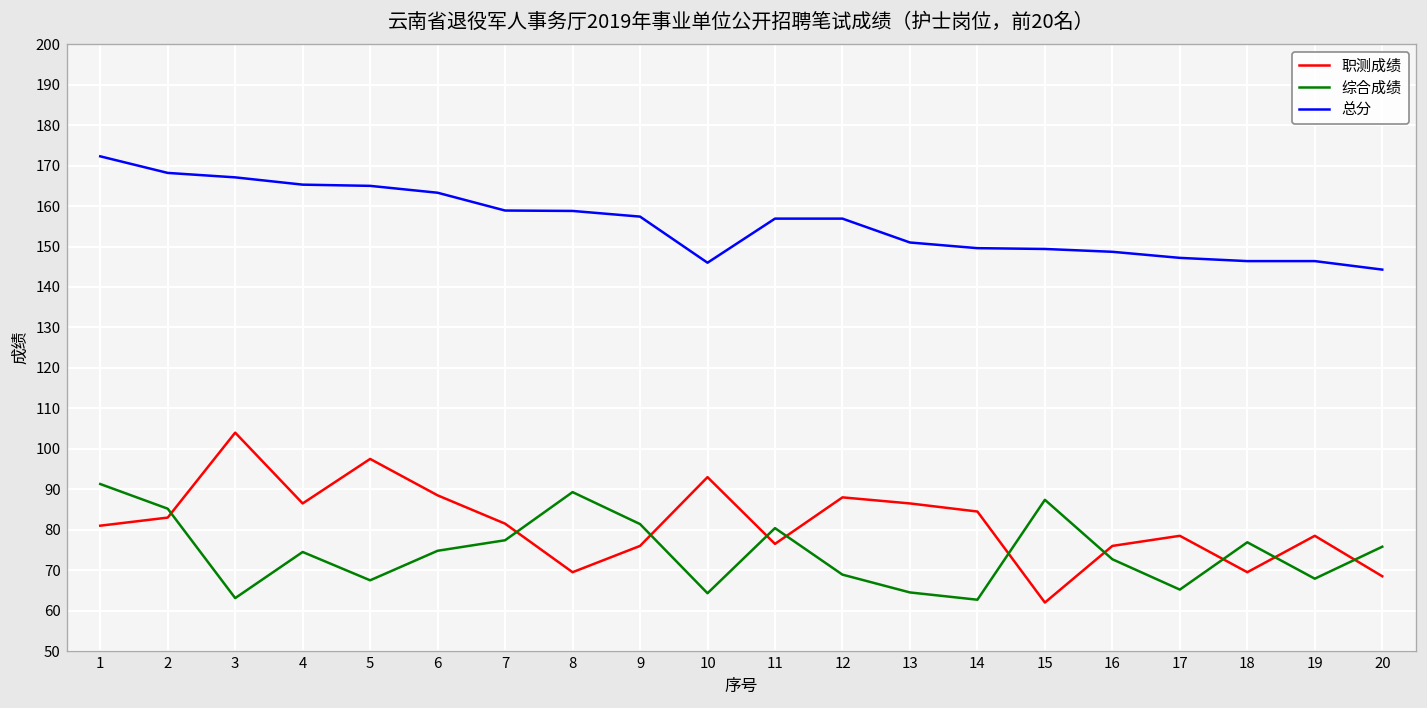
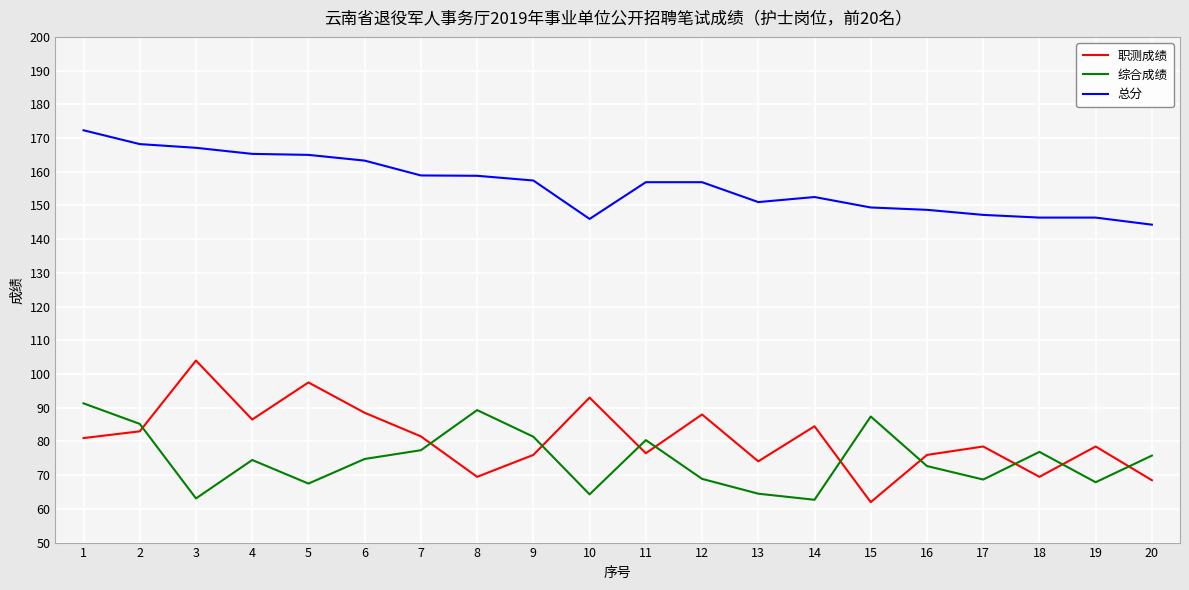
职测成绩, 13: 87 -> 74
总分, 14: 150 -> 153
综合成绩, 17: 65 -> 69
